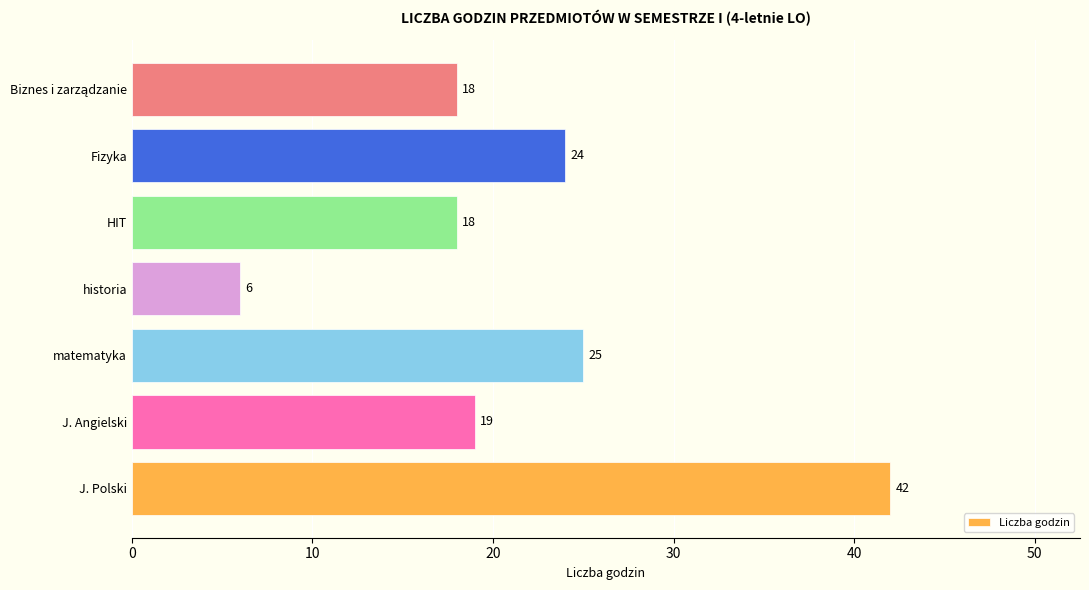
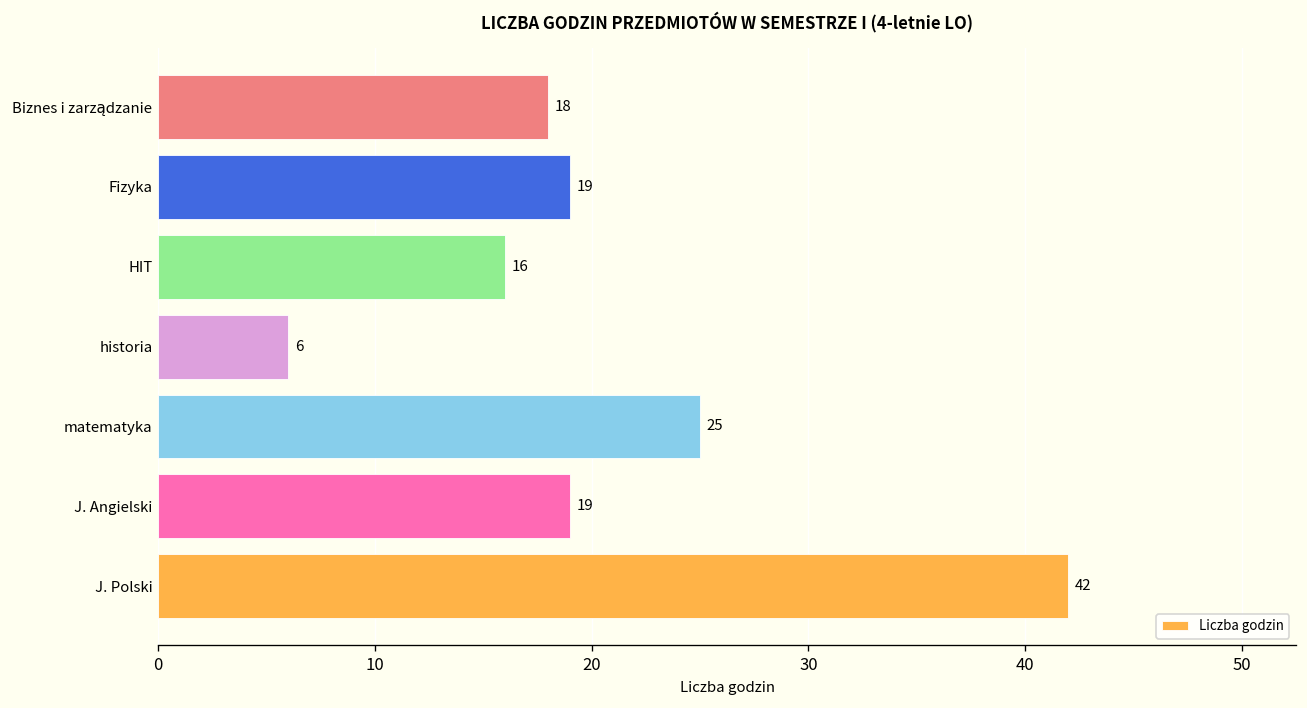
Fizyka: 24 -> 19
HIT: 18 -> 16
